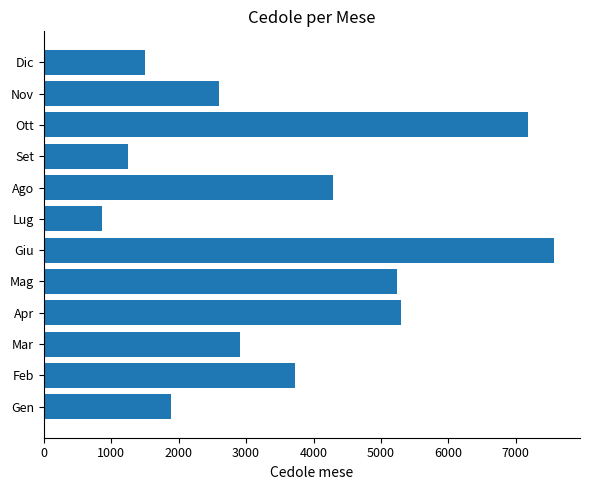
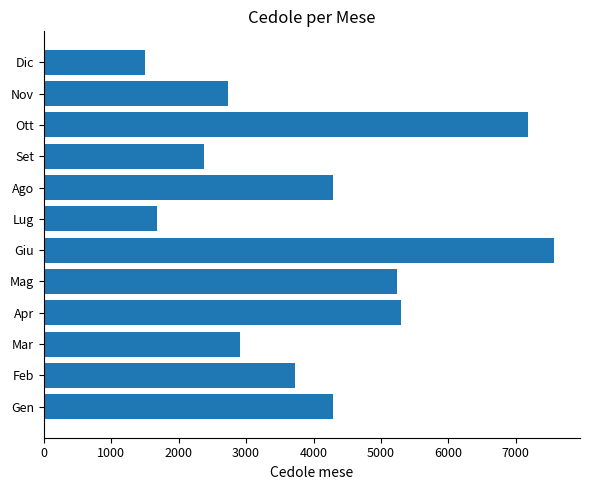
Nov: 2600 -> 2700
Set: 1200 -> 2400
Lug: 900 -> 1700
Gen: 1900 -> 4300
